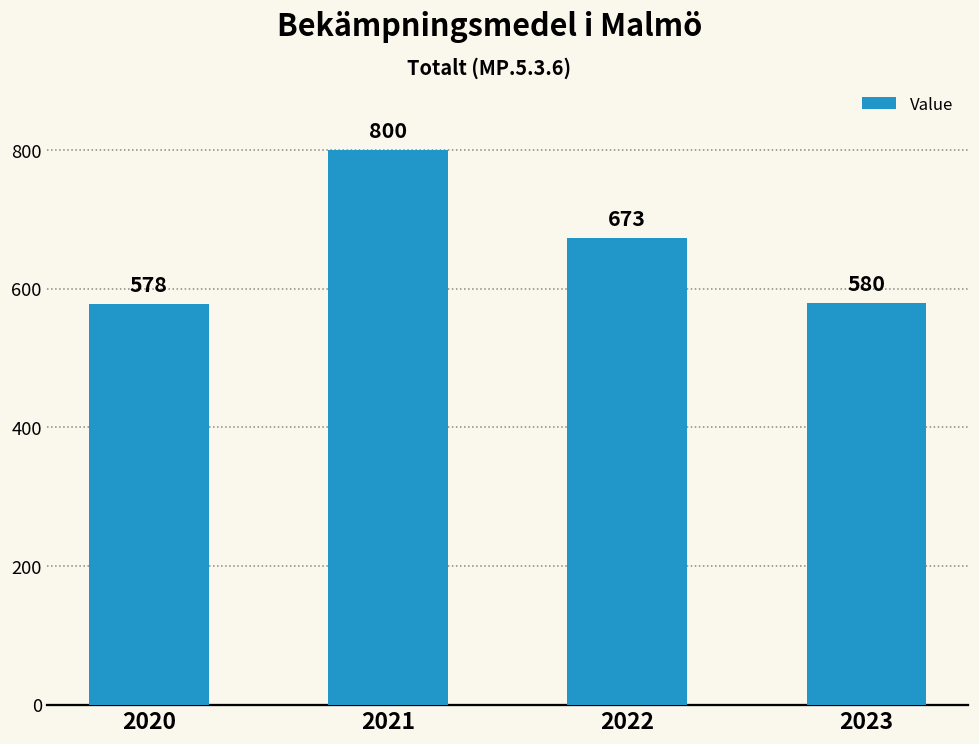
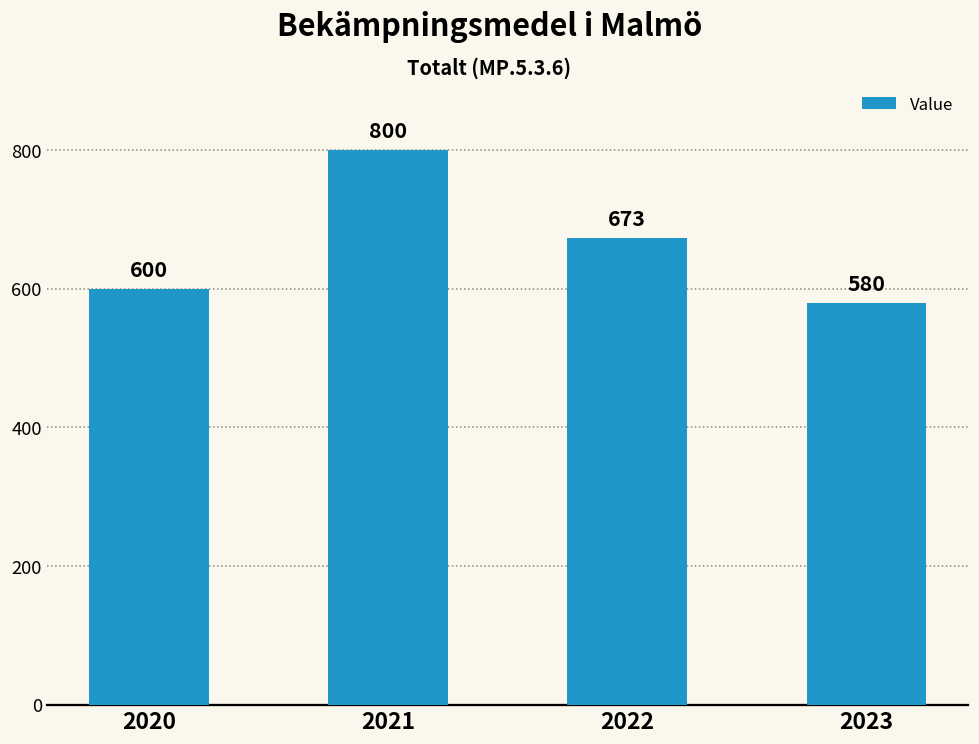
2020: 578 -> 600
